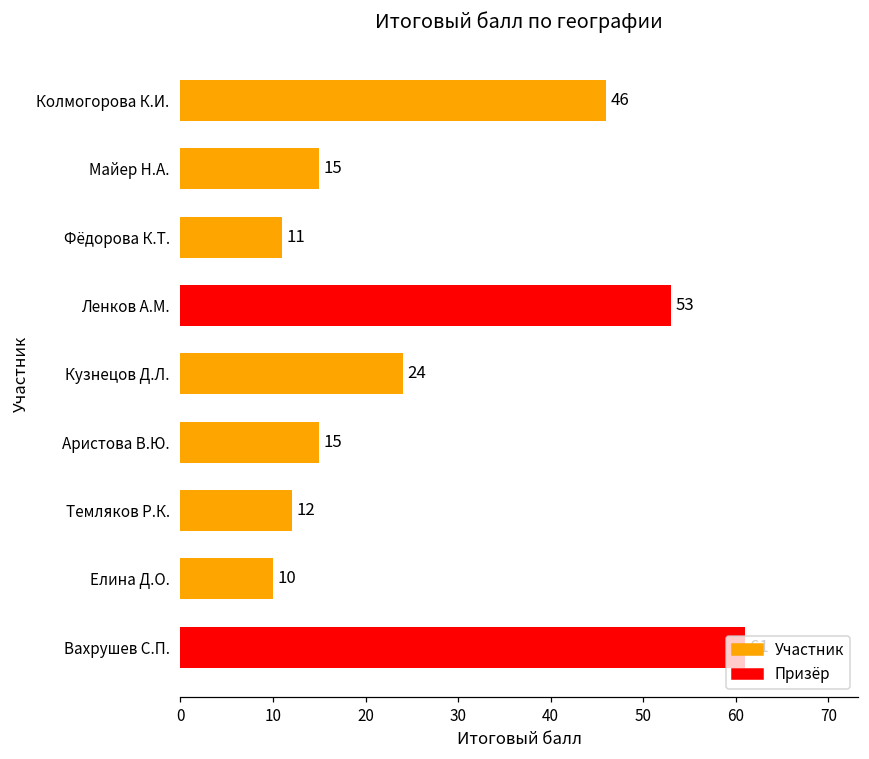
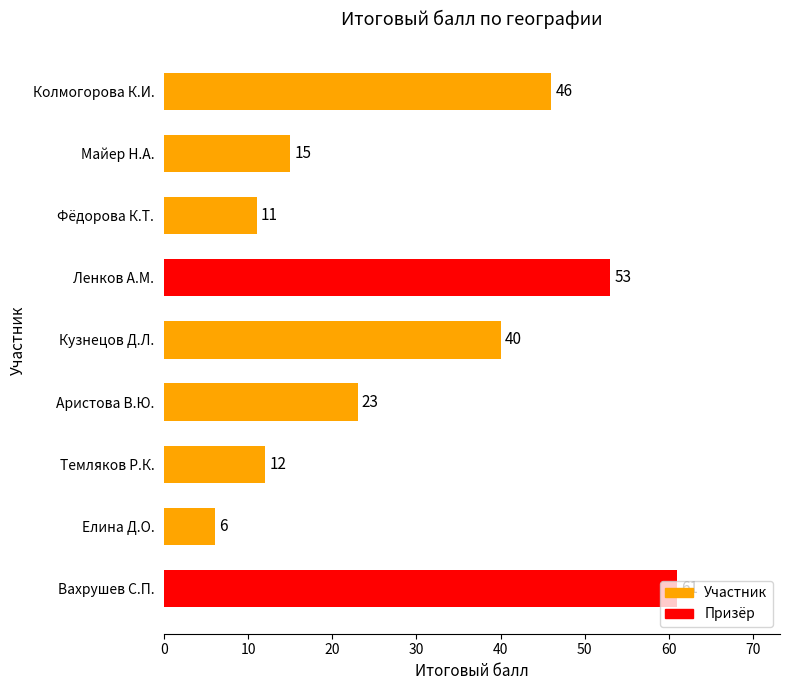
Кузнецов Д.Л.: 24 -> 40
Аристова В.Ю.: 15 -> 23
Елина Д.О.: 10 -> 6
